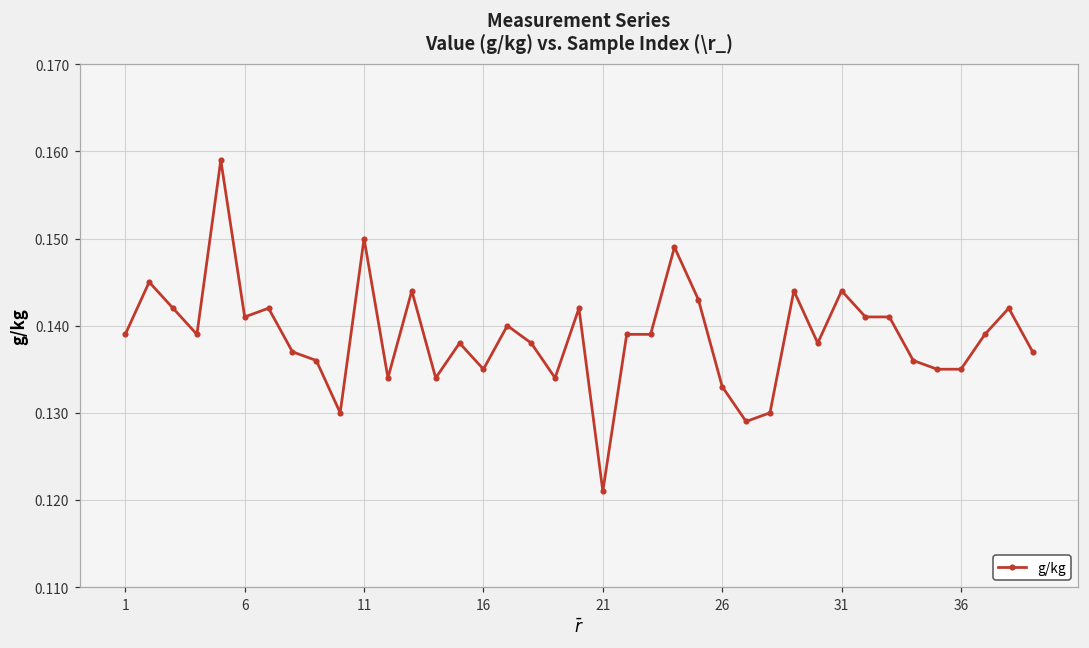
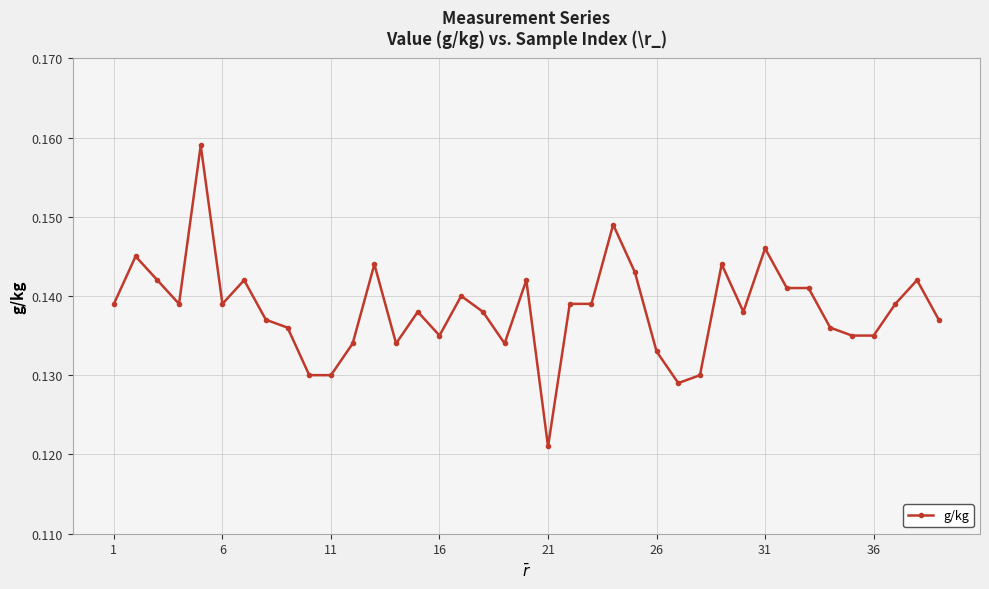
6: 0.141 -> 0.139
11: 0.15 -> 0.13
31: 0.144 -> 0.146
